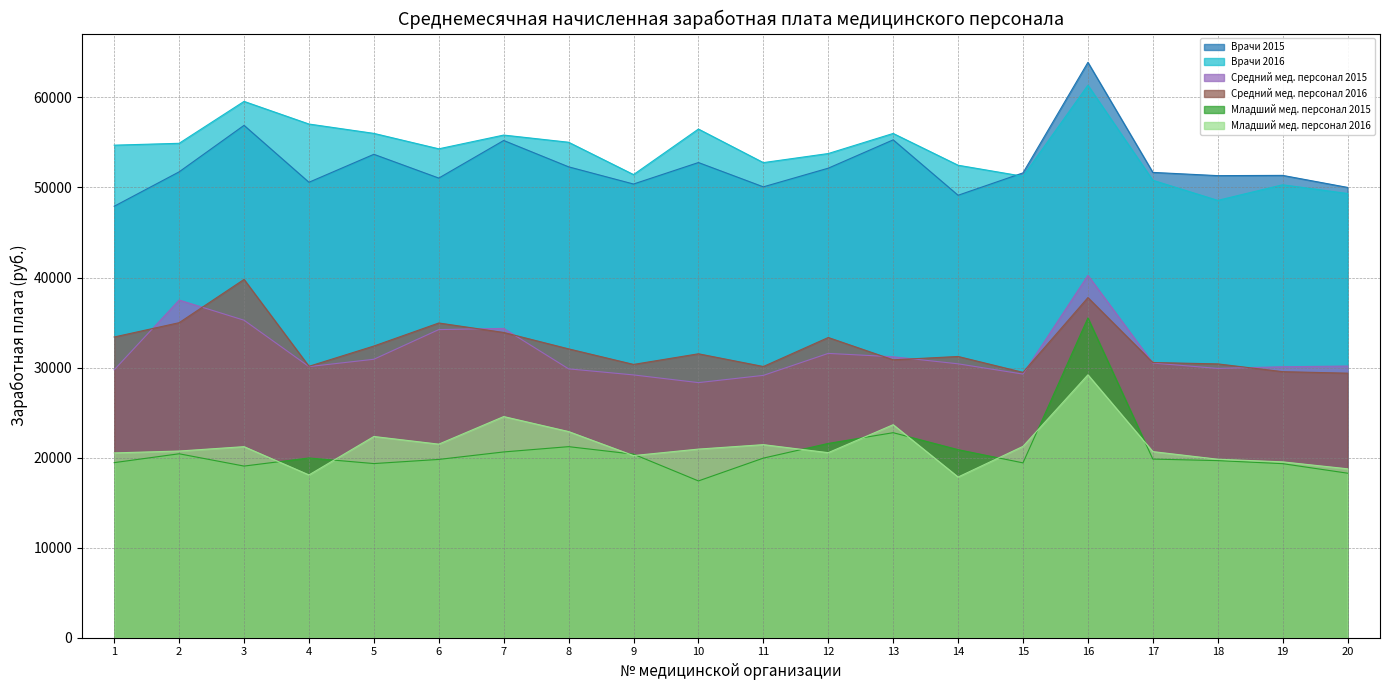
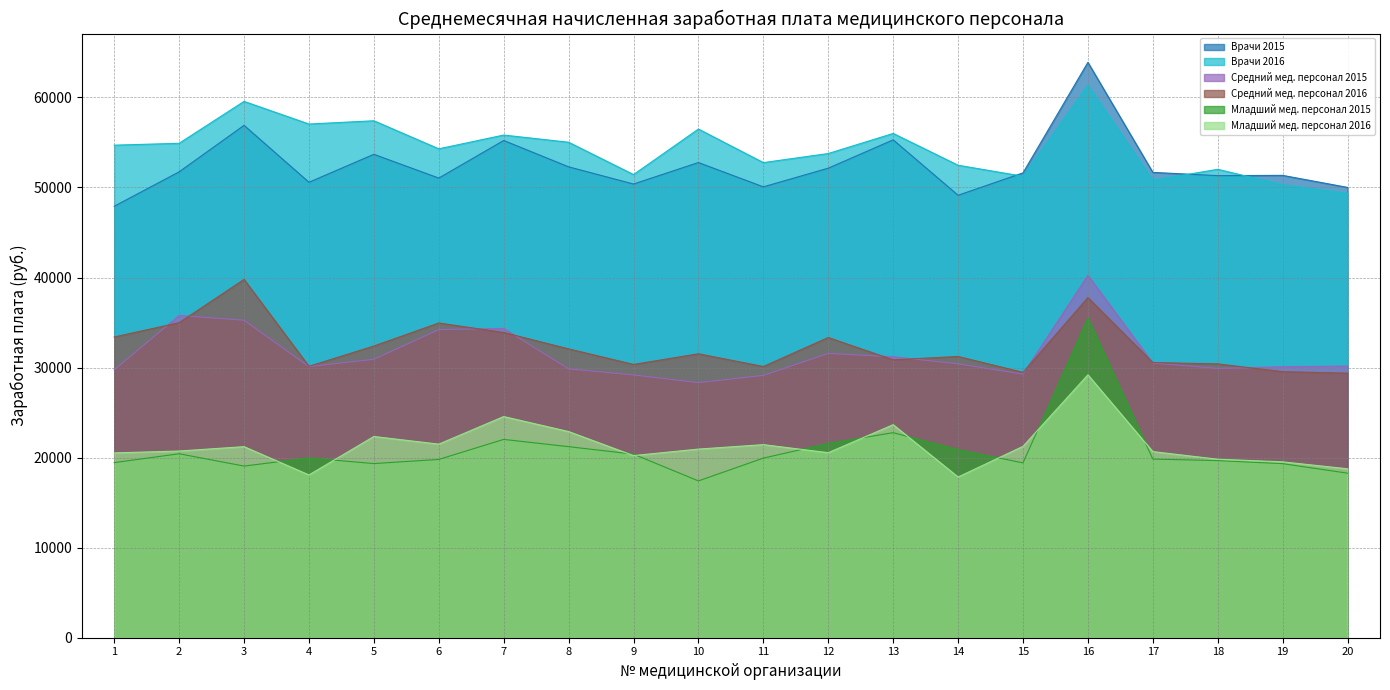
Средний мед. персонал 2015, 2: 38000 -> 36000
Врачи 2016, 5: 56000 -> 57000
Младший мед. персонал 2015, 7: 21000 -> 22000
Врачи 2016, 18: 49000 -> 52000
